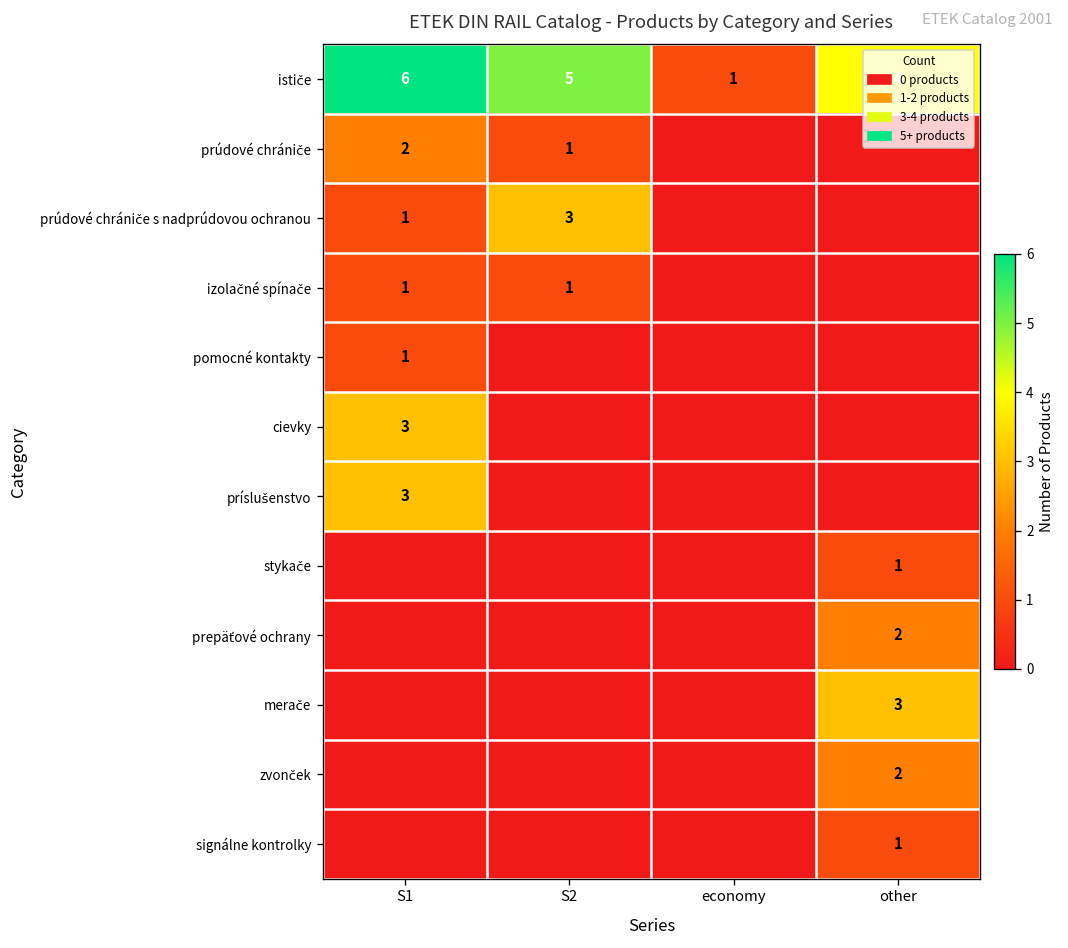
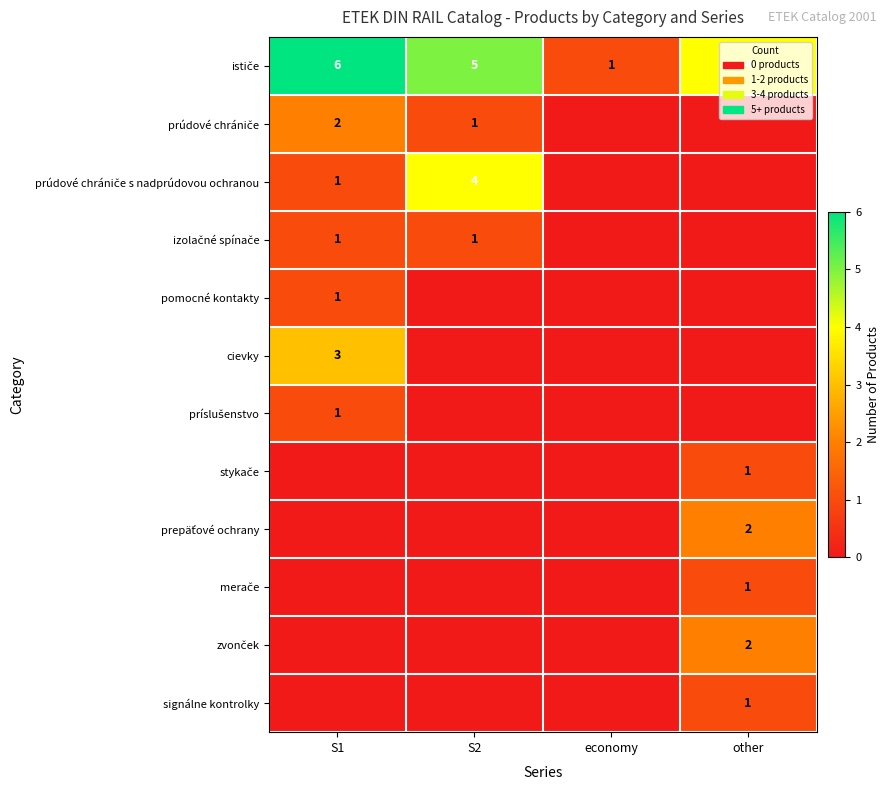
prúdové chrániče s nadprúdovou ochranou, S2: 3 -> 4
príslušenstvo, S1: 3 -> 1
merače, other: 3 -> 1
